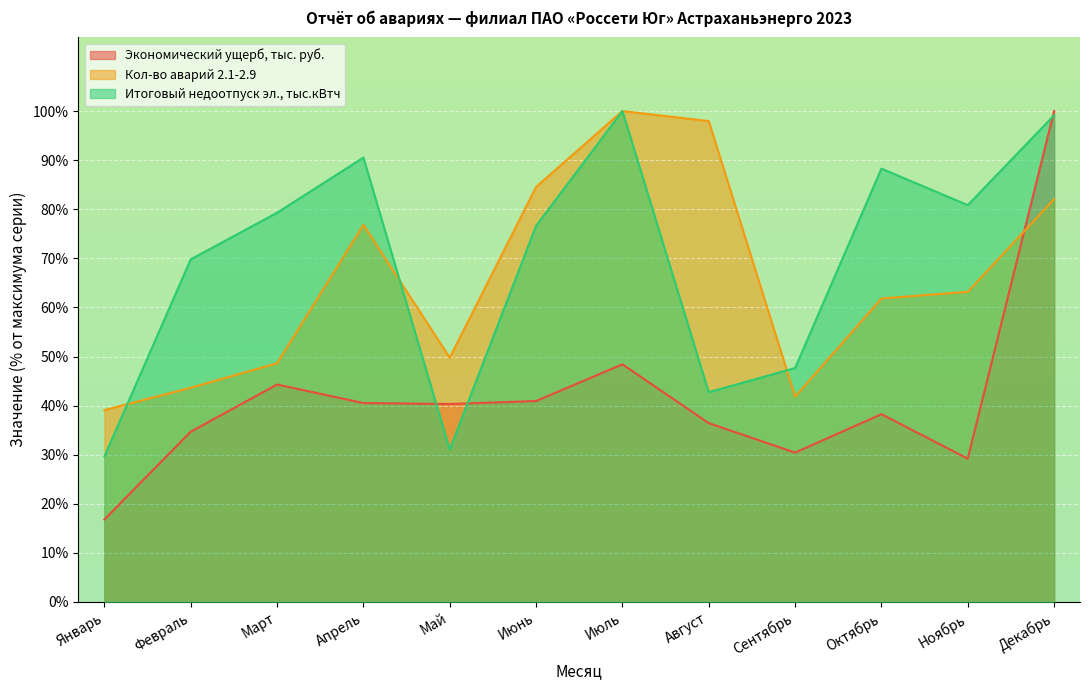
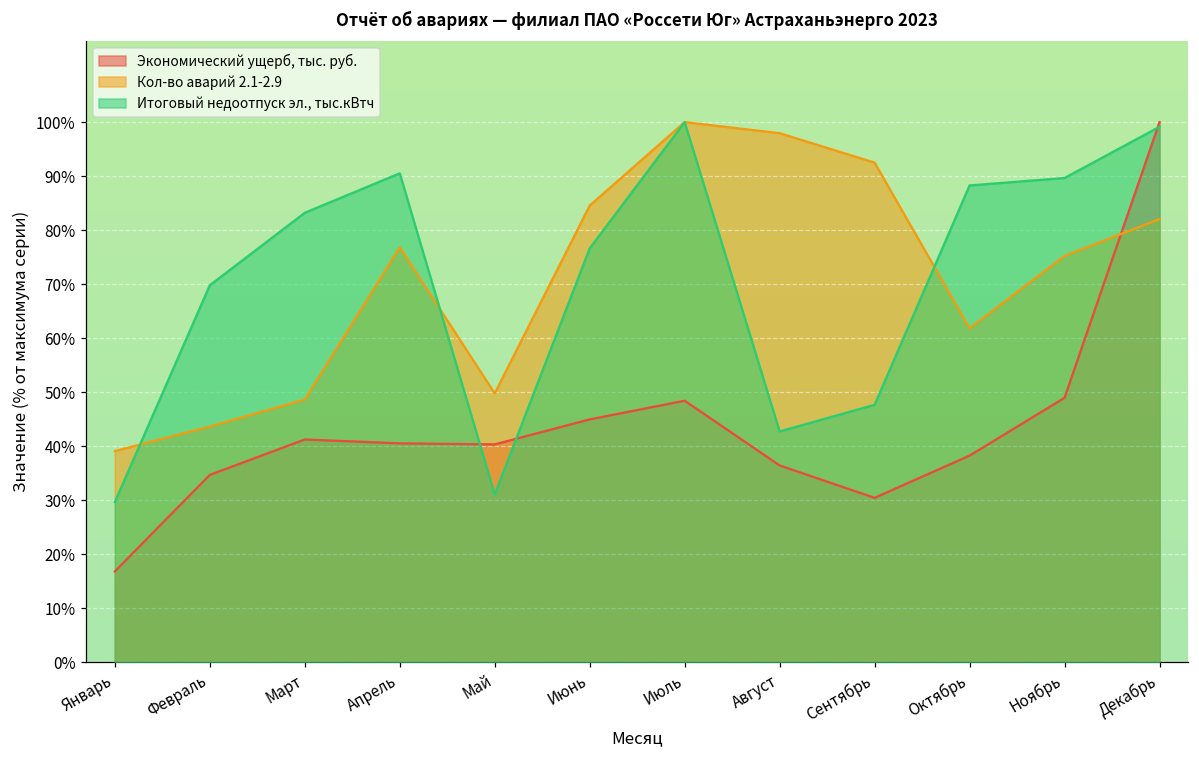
Экономический ущерб, тыс. руб., Март: 44% -> 41%
Итоговый недоотпуск эл., тыс.кВтч, Март: 79% -> 83%
Экономический ущерб, тыс. руб., Июнь: 41% -> 45%
Кол-во аварий 2.1-2.9, Сентябрь: 42% -> 93%
Экономический ущерб, тыс. руб., Ноябрь: 29% -> 49%
Кол-во аварий 2.1-2.9, Ноябрь: 63% -> 75%
Итоговый недоотпуск эл., тыс.кВтч, Ноябрь: 81% -> 90%
